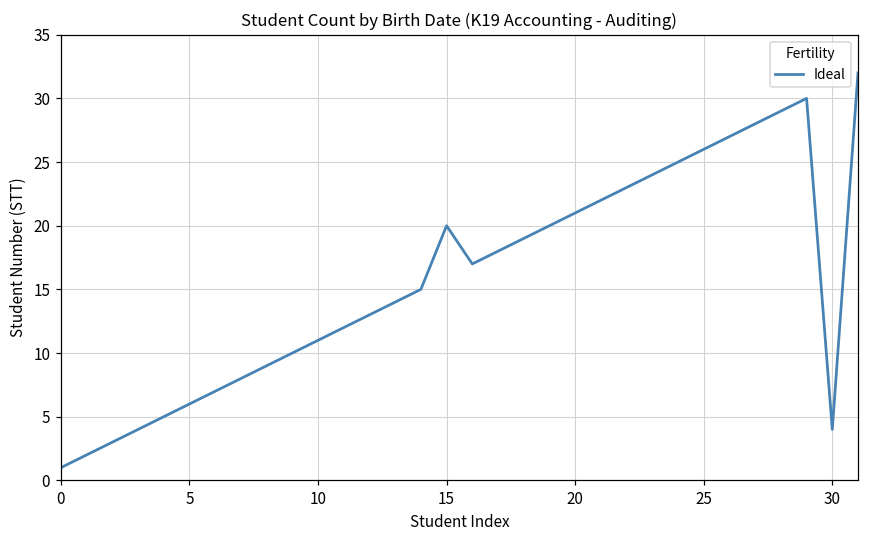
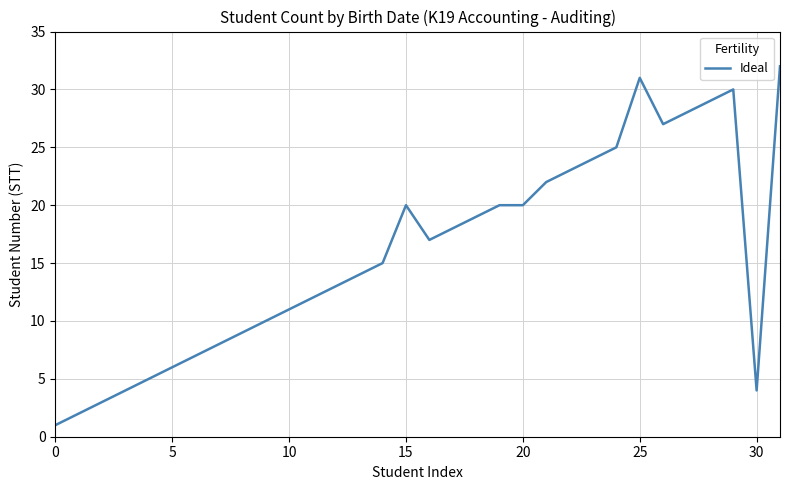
20: 21 -> 20
25: 26 -> 31
